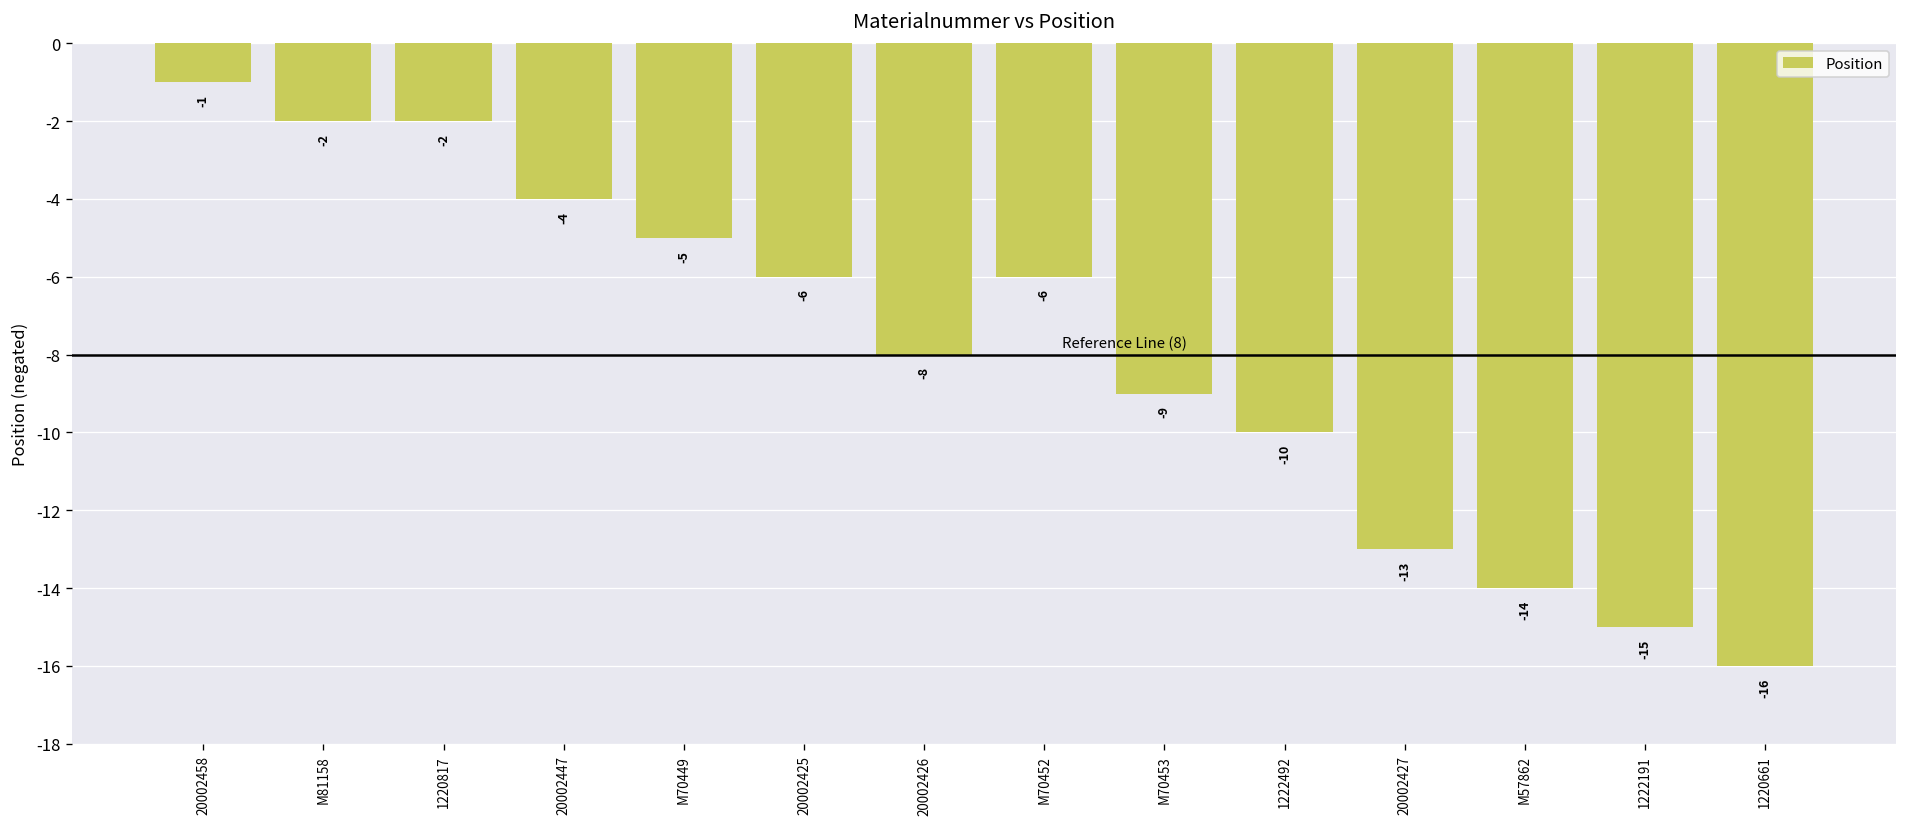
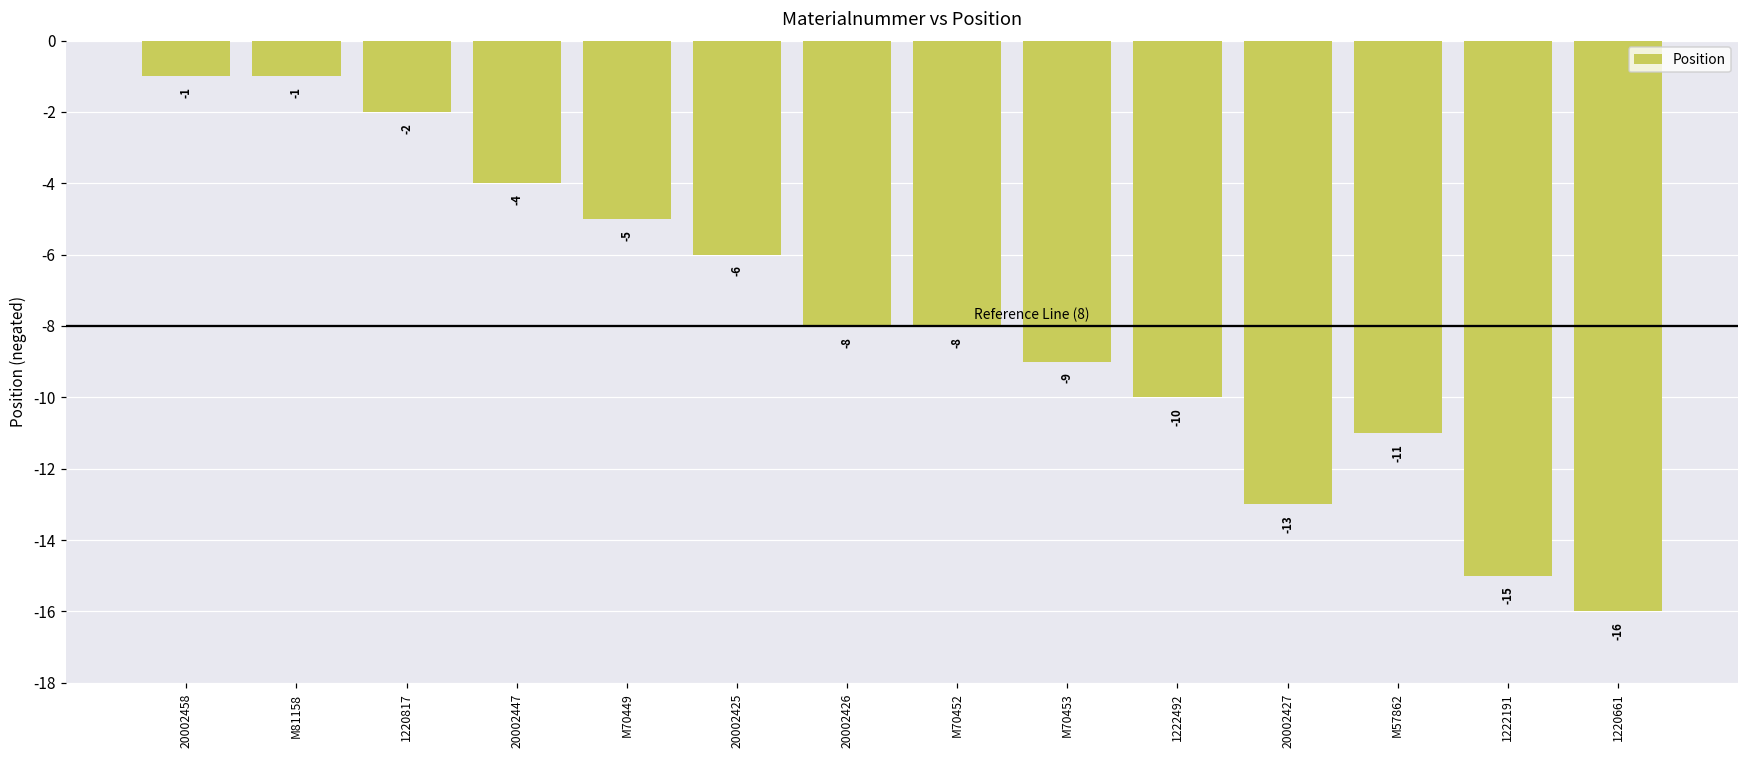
M81158: -2 -> -1
M70452: -6 -> -8
M57862: -14 -> -11
